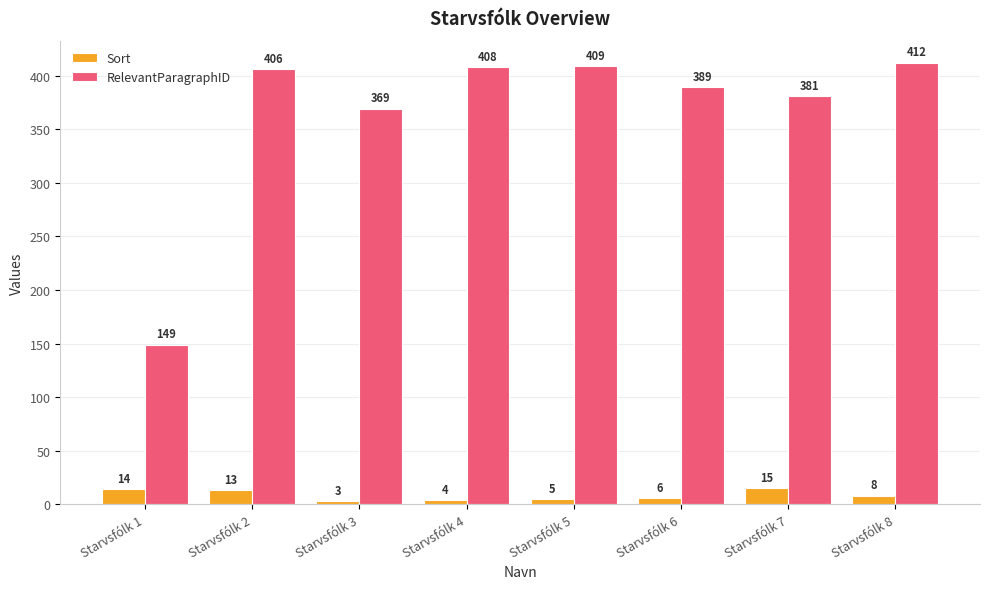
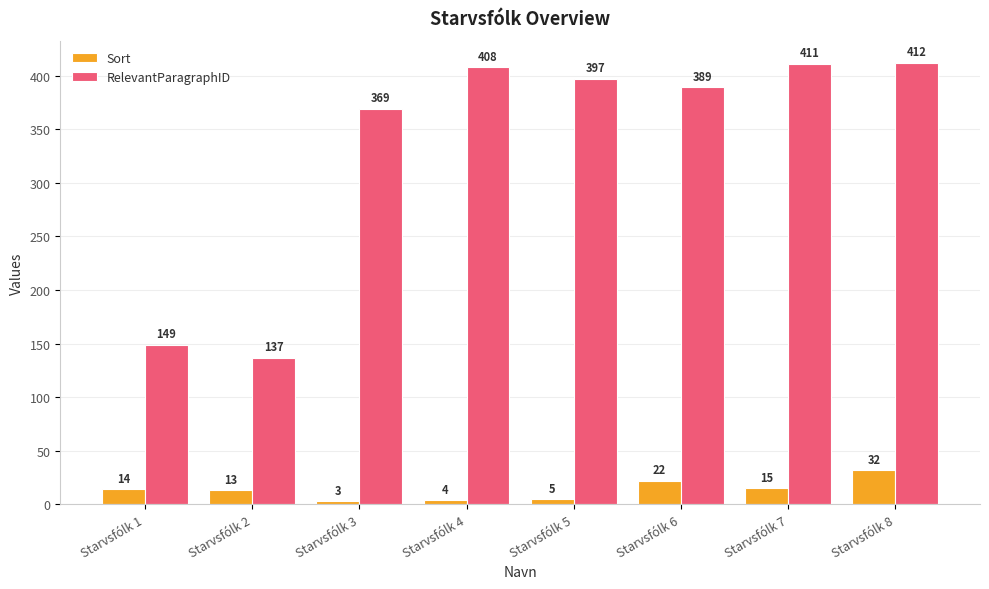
RelevantParagraphID, Starvsfólk 2: 406 -> 137
RelevantParagraphID, Starvsfólk 5: 409 -> 397
Sort, Starvsfólk 6: 6 -> 22
RelevantParagraphID, Starvsfólk 7: 381 -> 411
Sort, Starvsfólk 8: 8 -> 32
